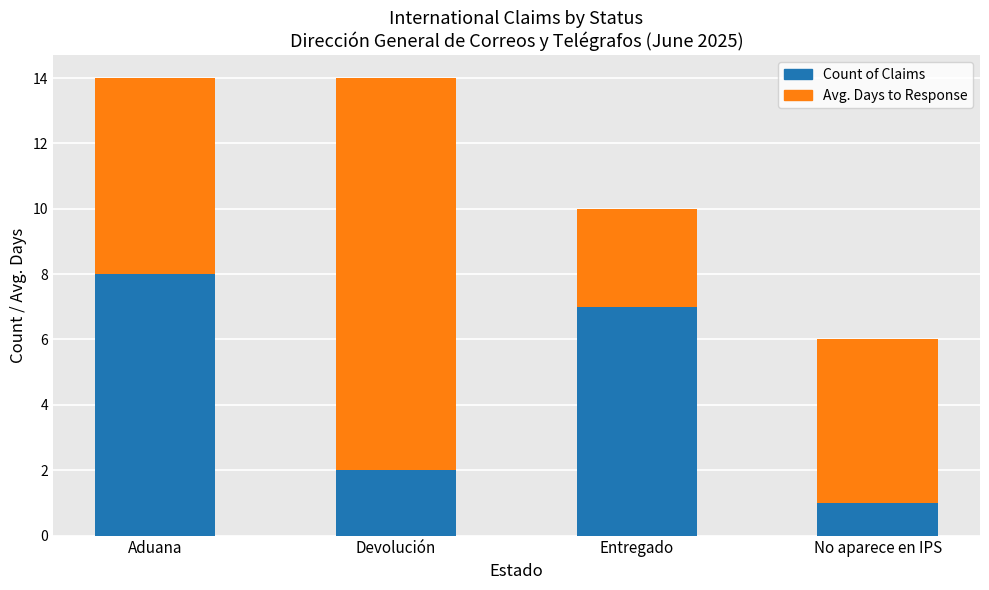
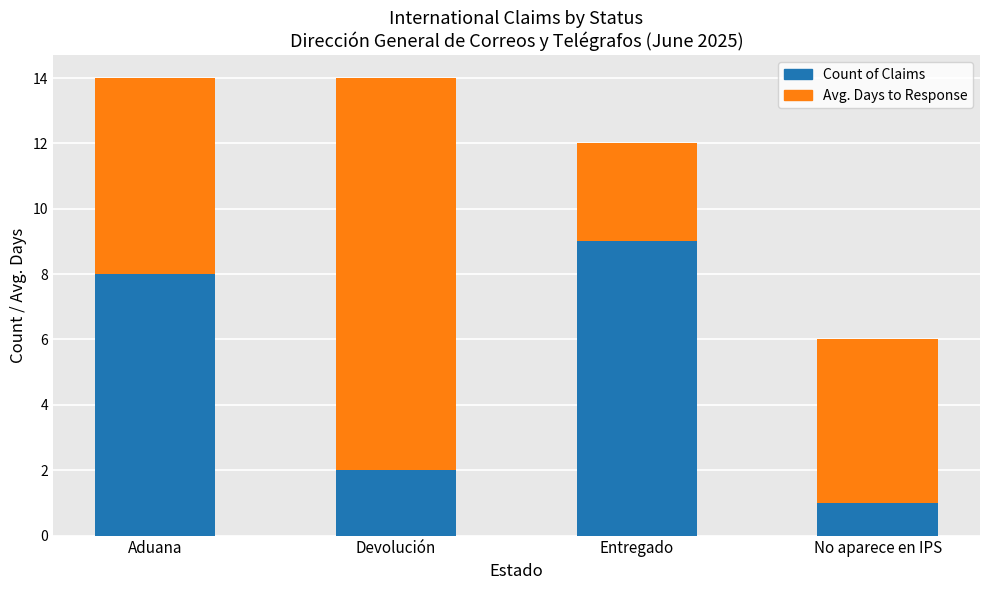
Count of Claims, Entregado: 7 -> 9
